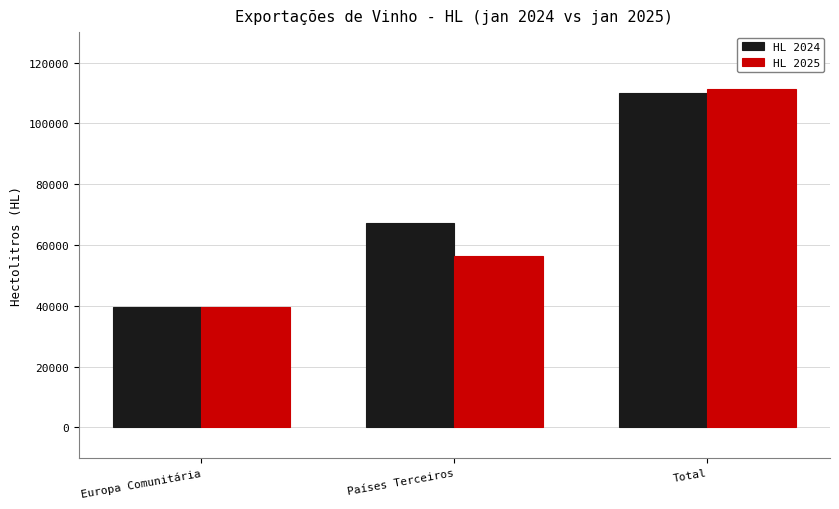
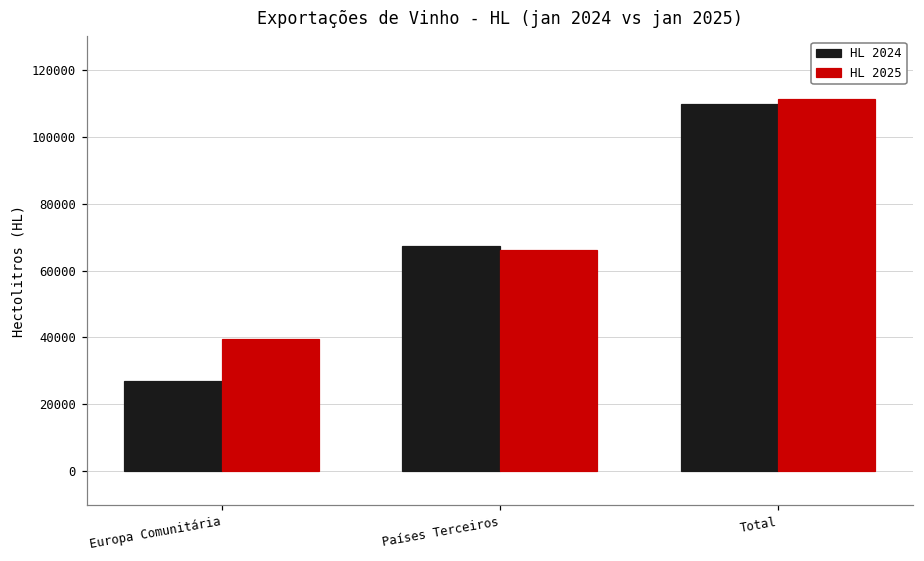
HL 2024, Europa Comunitária: 40000 -> 27000
HL 2025, Países Terceiros: 56000 -> 66000
